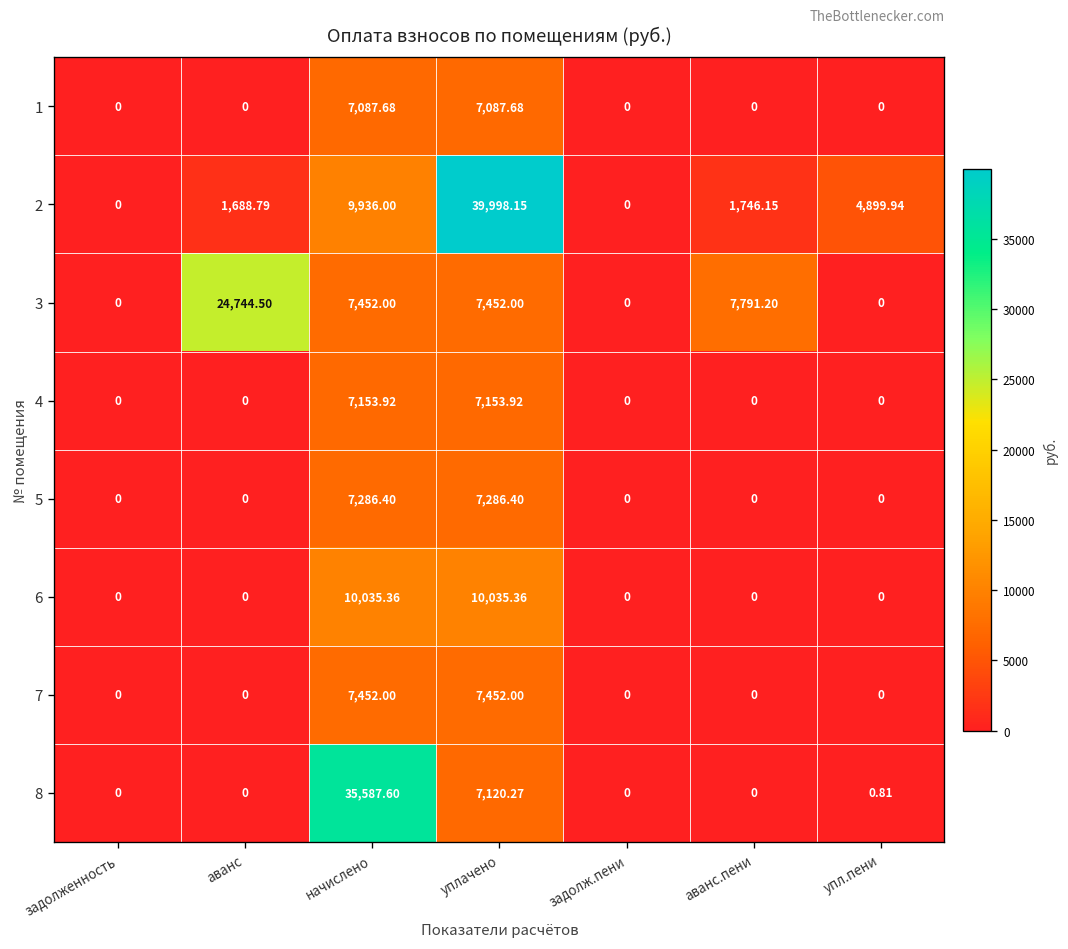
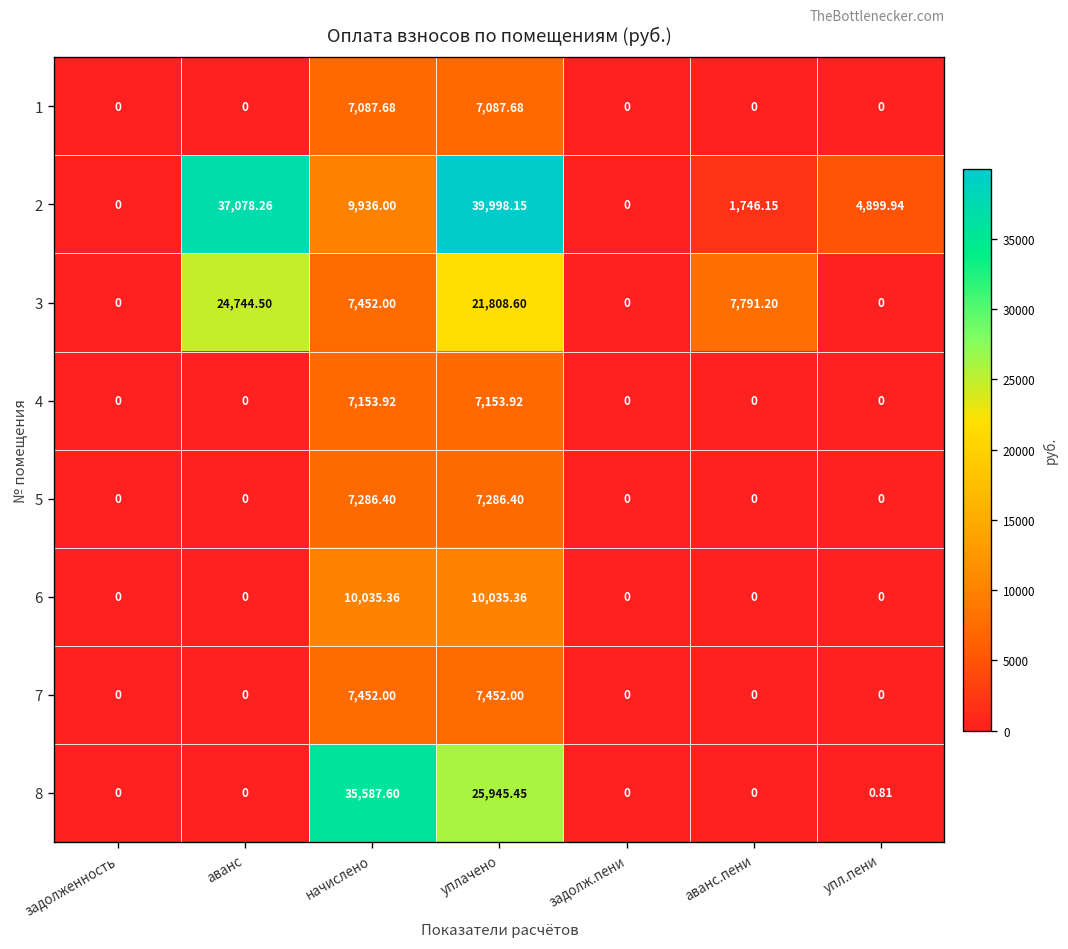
2, аванс: 1,688.79 -> 37,078.26
3, уплачено: 7,452.00 -> 21,808.60
8, уплачено: 7,120.27 -> 25,945.45
